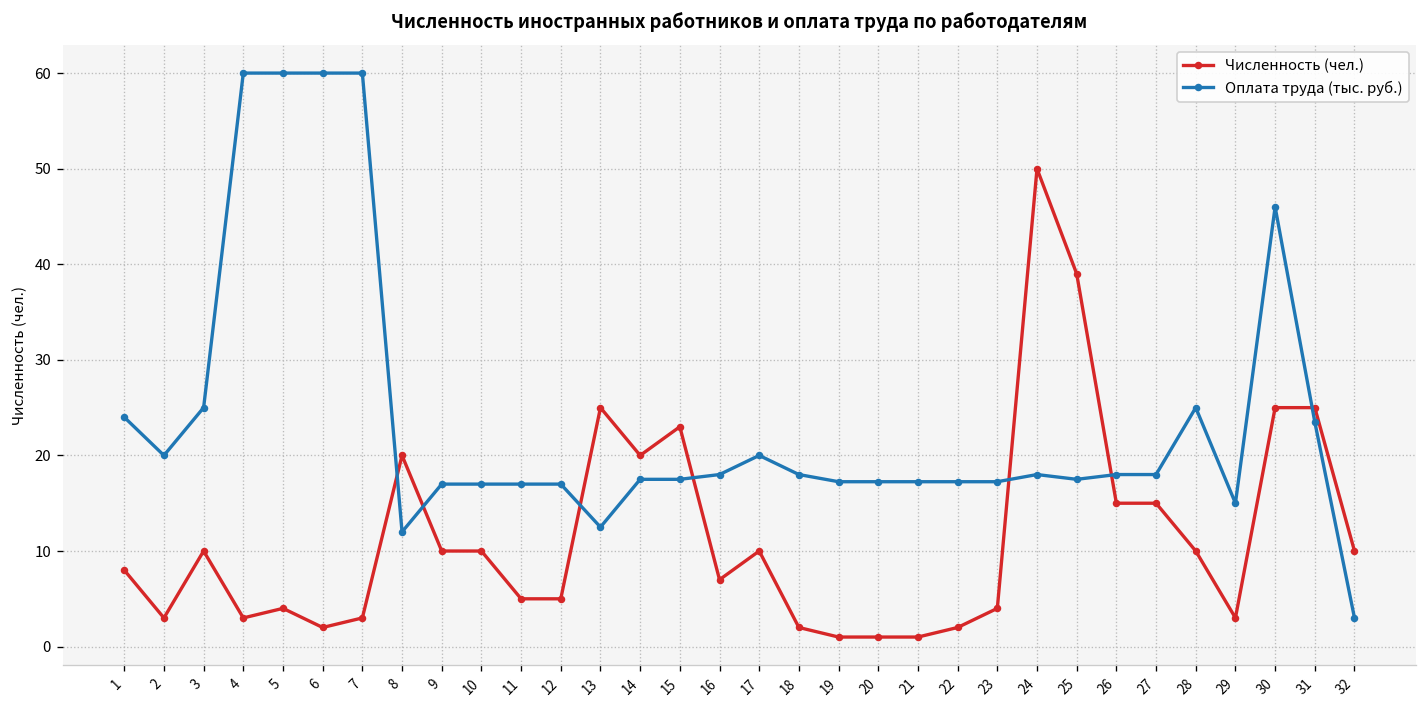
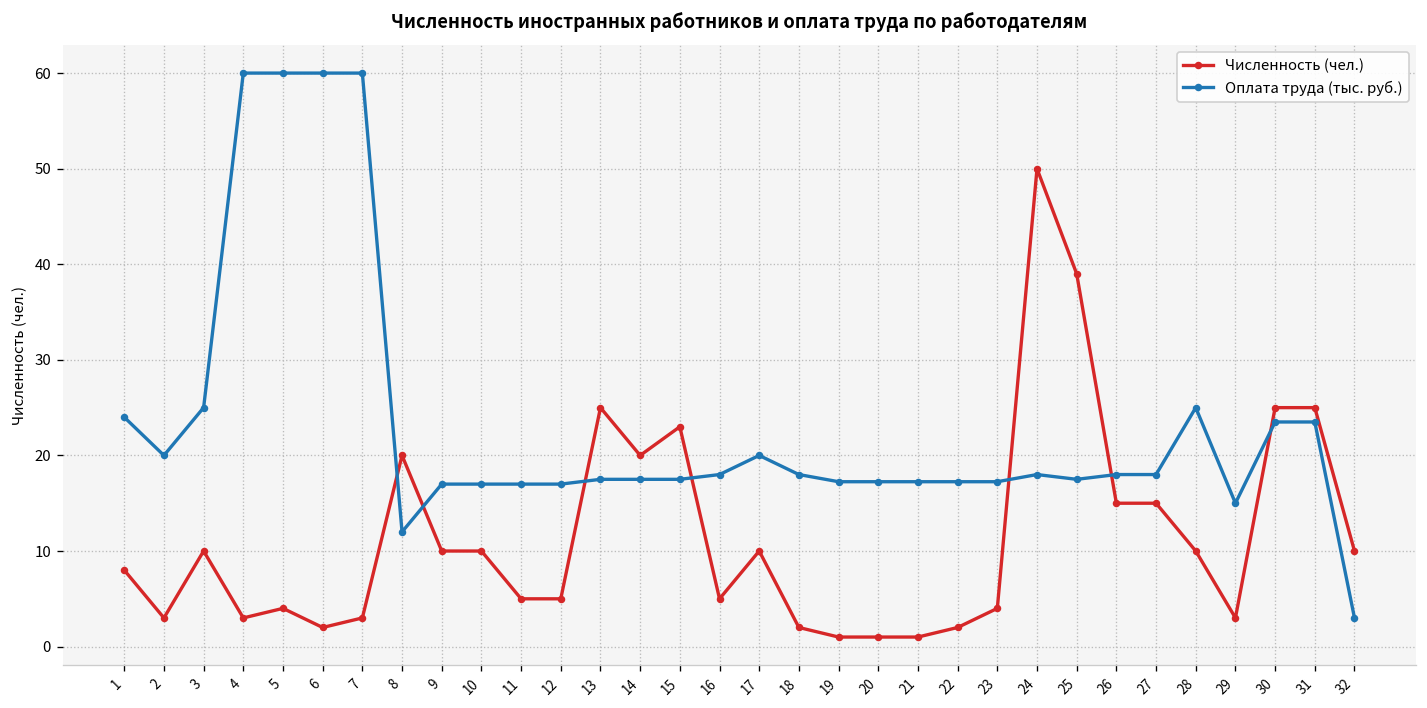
Оплата труда (тыс. руб.), 13: 13 -> 18
Численность (чел.), 16: 7 -> 5
Оплата труда (тыс. руб.), 30: 46 -> 24
